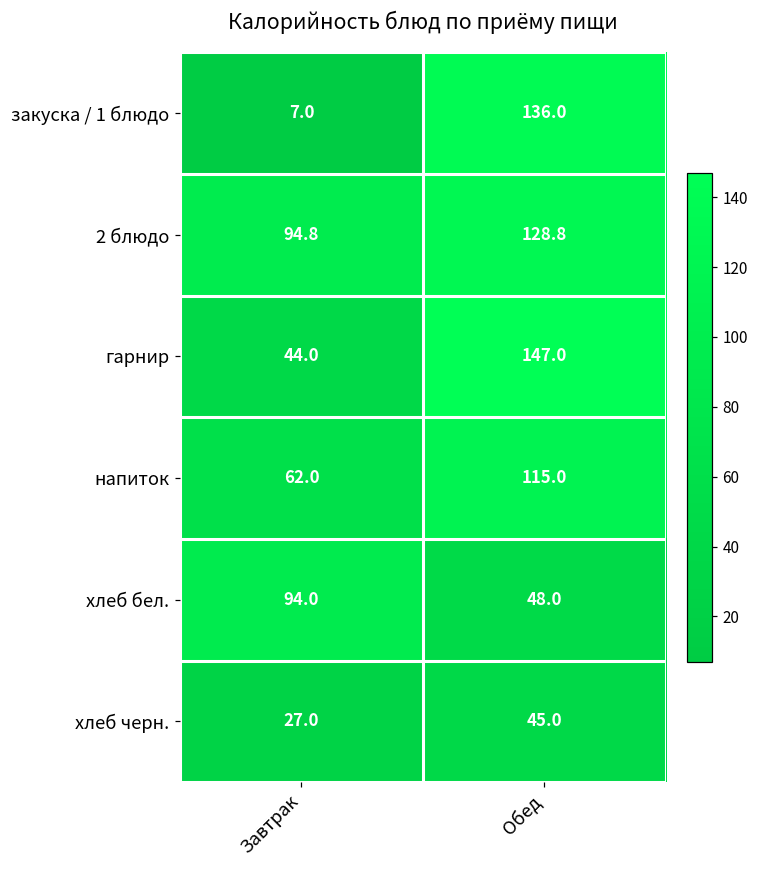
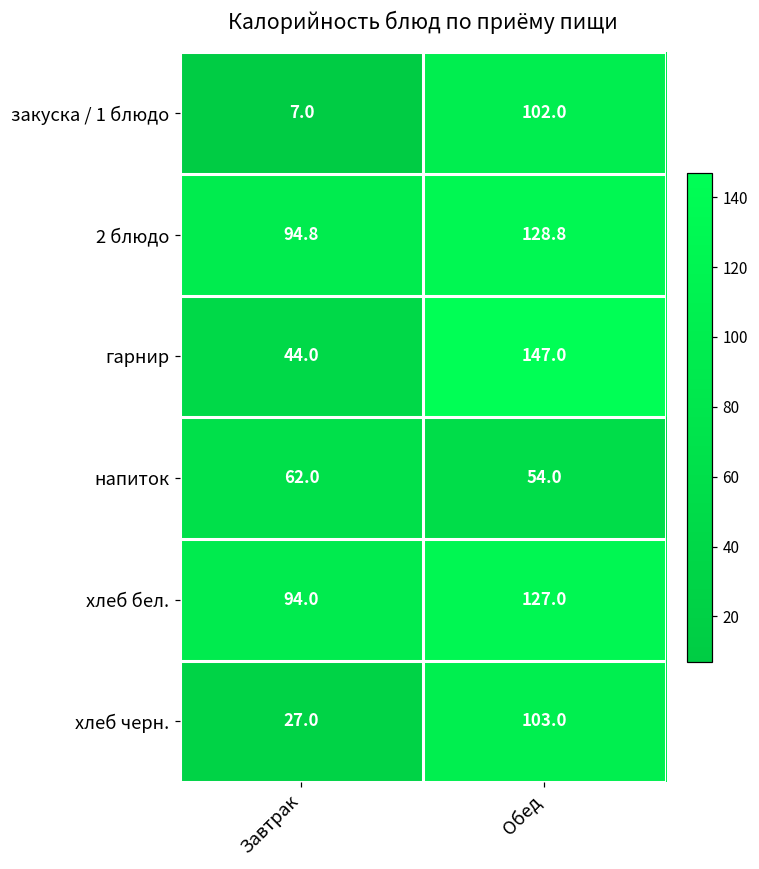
закуска / 1 блюдо, Обед: 136.0 -> 102.0
напиток, Обед: 115.0 -> 54.0
хлеб бел., Обед: 48.0 -> 127.0
хлеб черн., Обед: 45.0 -> 103.0
